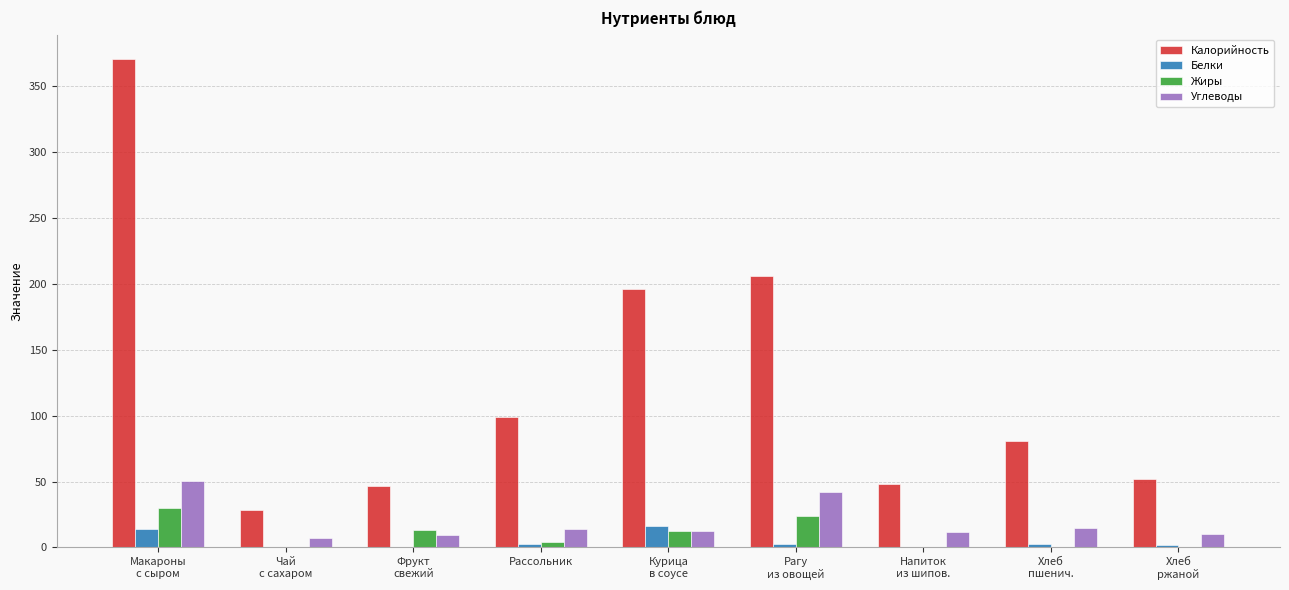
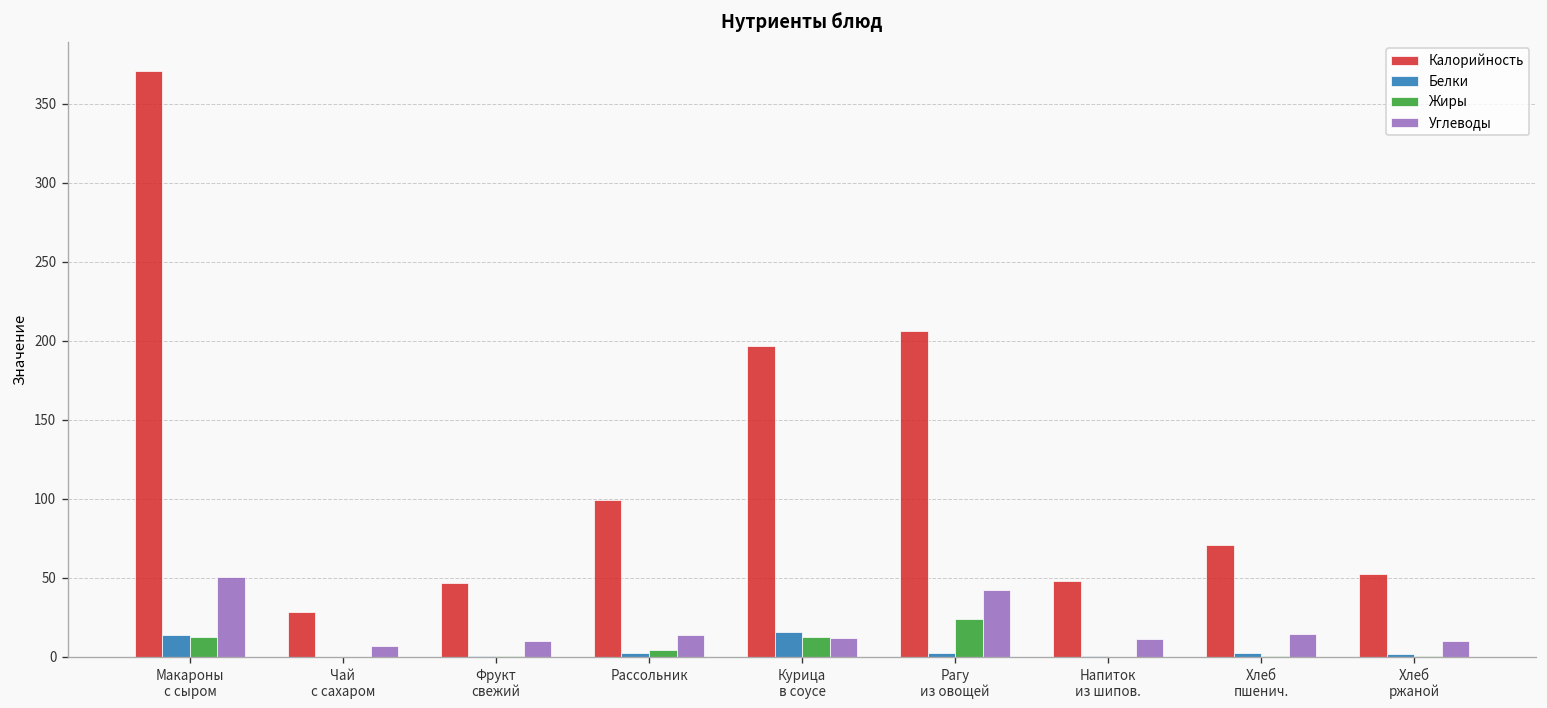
Жиры, Макароны с сыром: 30 -> 13
Жиры, Фрукт свежий: 13 -> 0
Калорийность, Хлеб пшенич.: 81 -> 71
